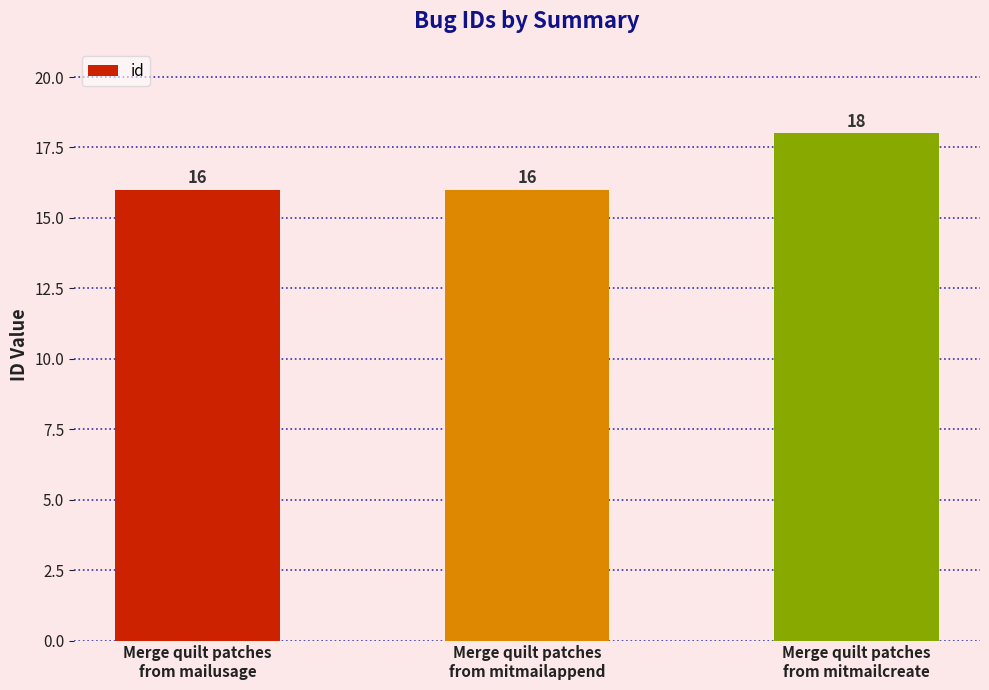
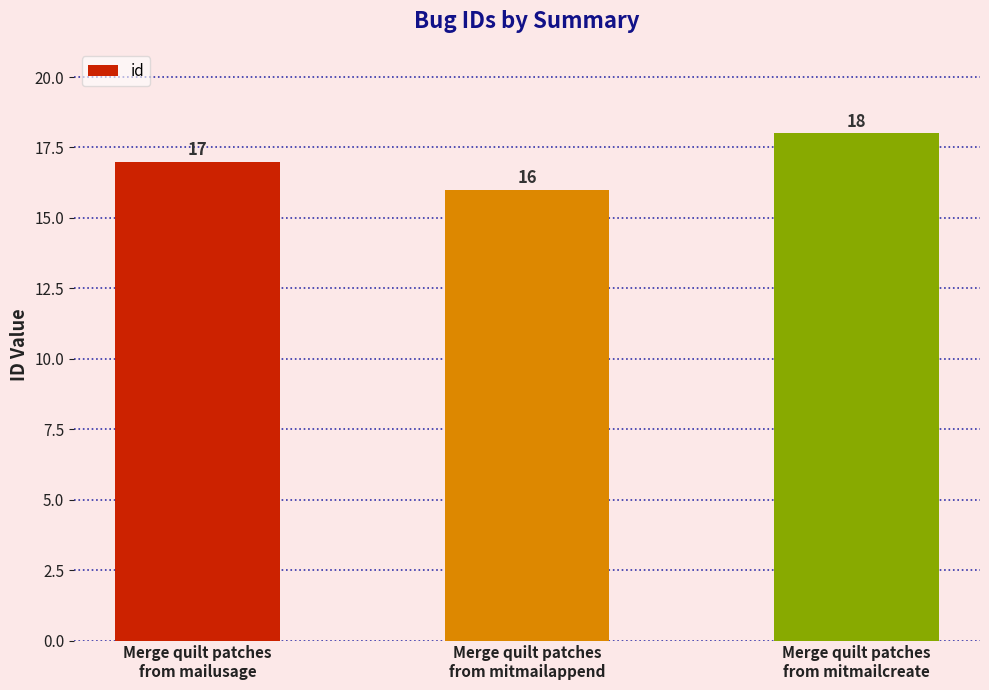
Merge quilt patches from mailusage: 16 -> 17
